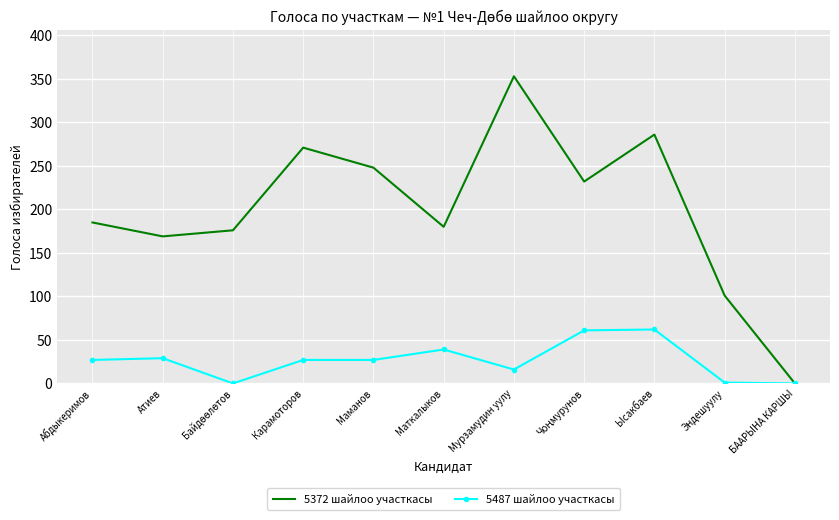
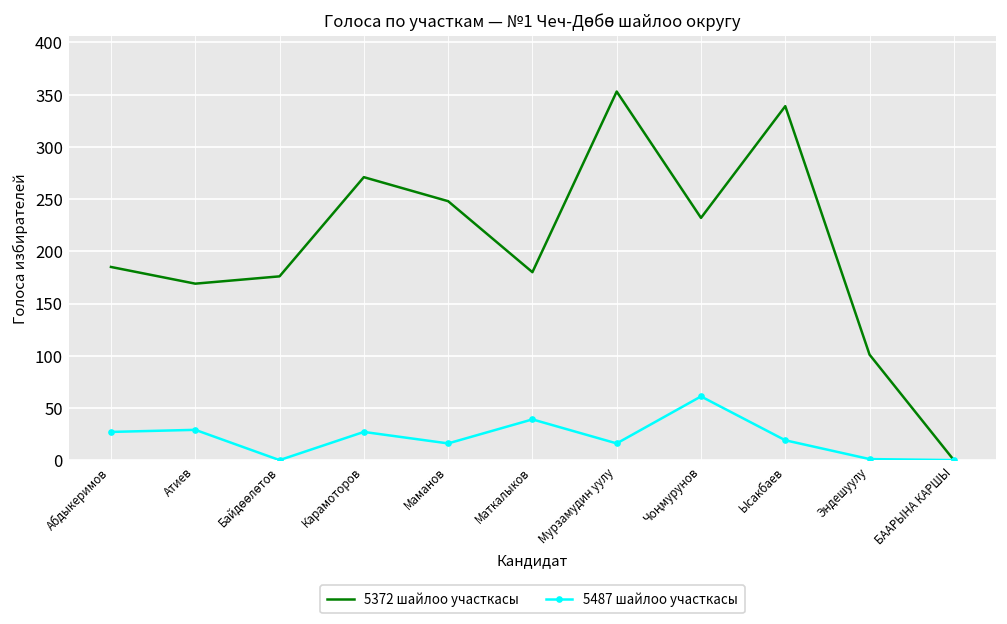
5487 шайлоо участкасы, Маманов: 30 -> 20
5372 шайлоо участкасы, Ысакбаев: 290 -> 340
5487 шайлоо участкасы, Ысакбаев: 60 -> 20
